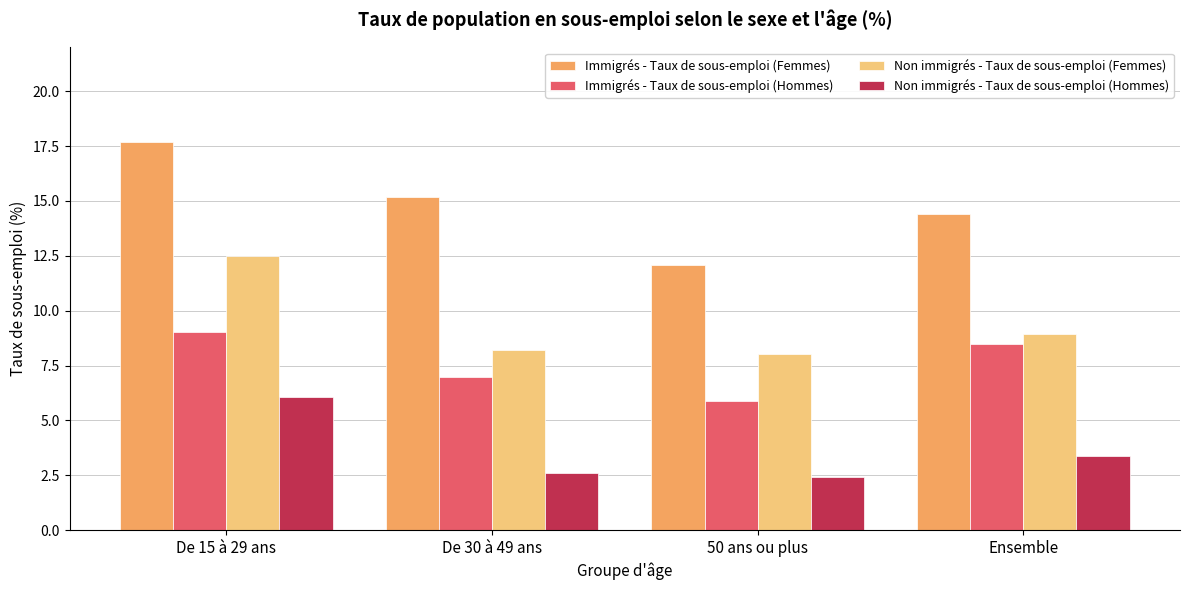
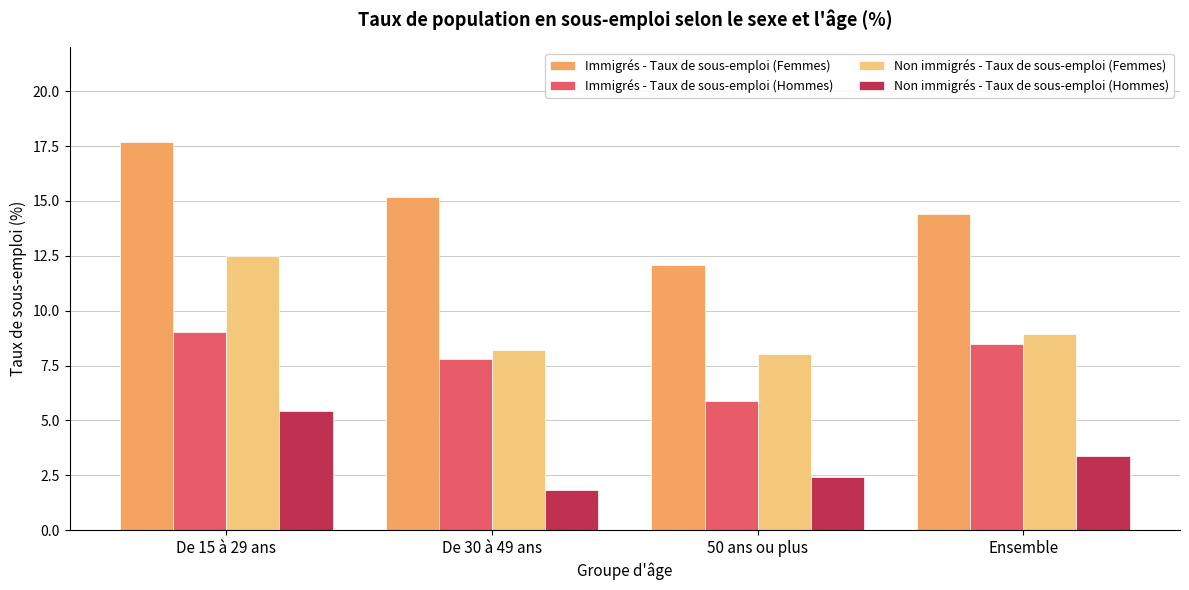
Non immigrés - Taux de sous-emploi (Hommes), De 15 à 29 ans: 6.1 -> 5.4
Immigrés - Taux de sous-emploi (Hommes), De 30 à 49 ans: 7.0 -> 7.8
Non immigrés - Taux de sous-emploi (Hommes), De 30 à 49 ans: 2.6 -> 1.8
